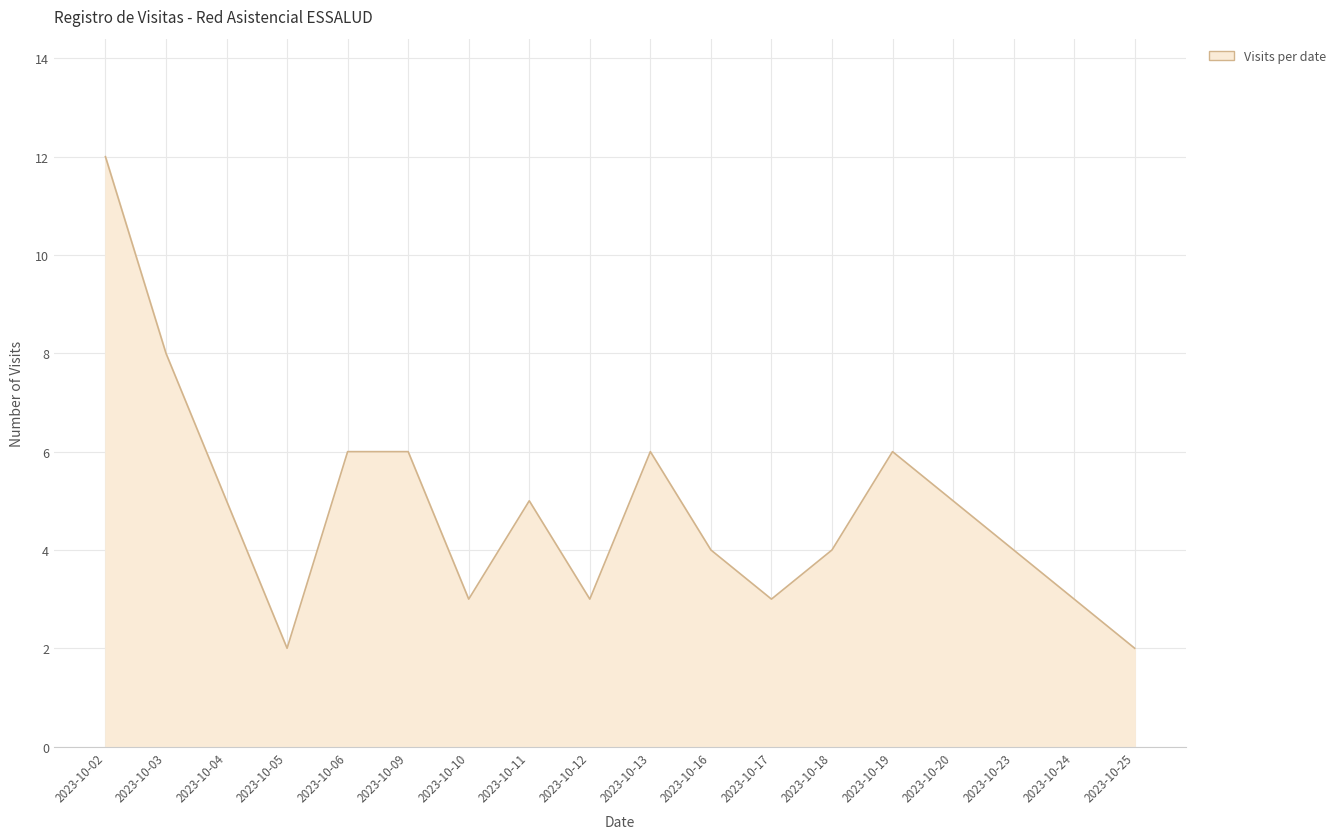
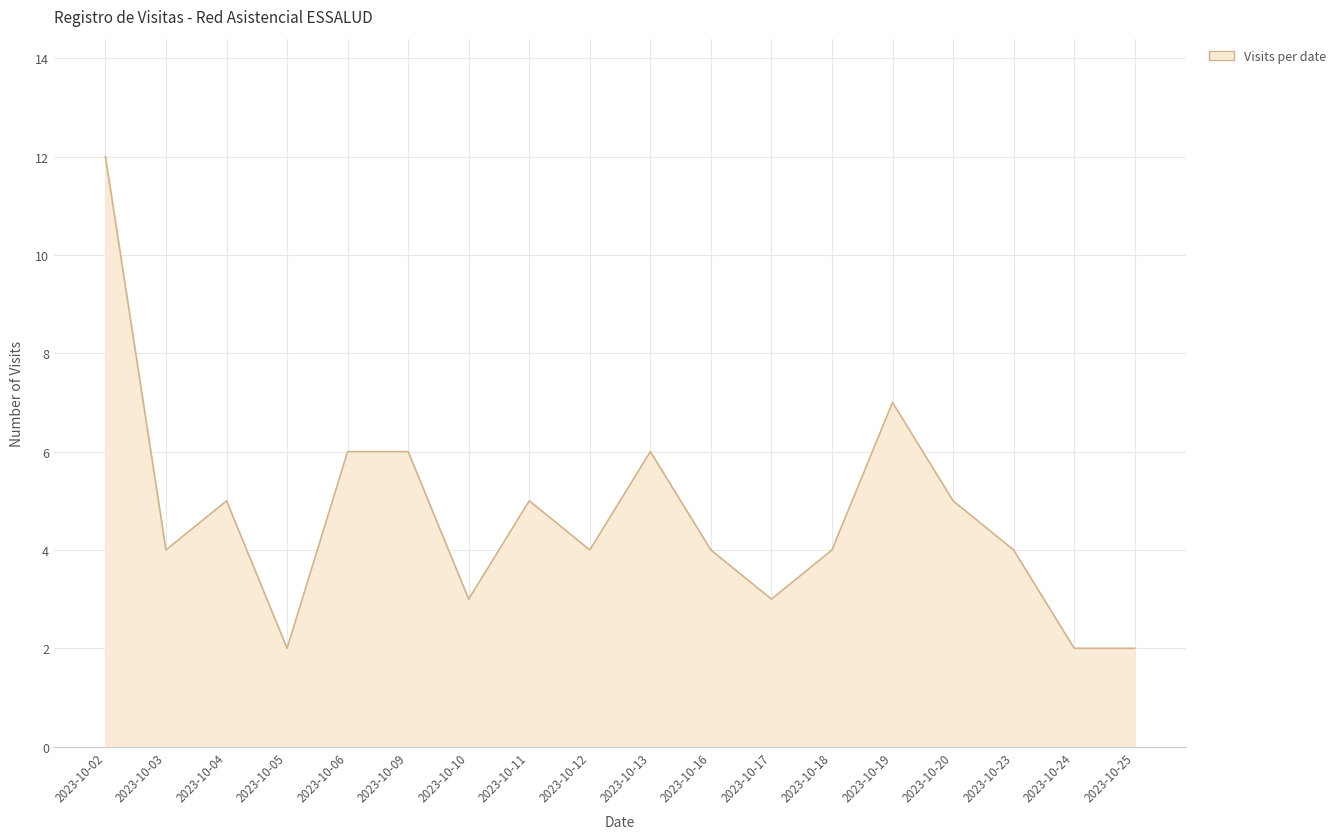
2023-10-03: 8 -> 4
2023-10-12: 3 -> 4
2023-10-19: 6 -> 7
2023-10-24: 3 -> 2
